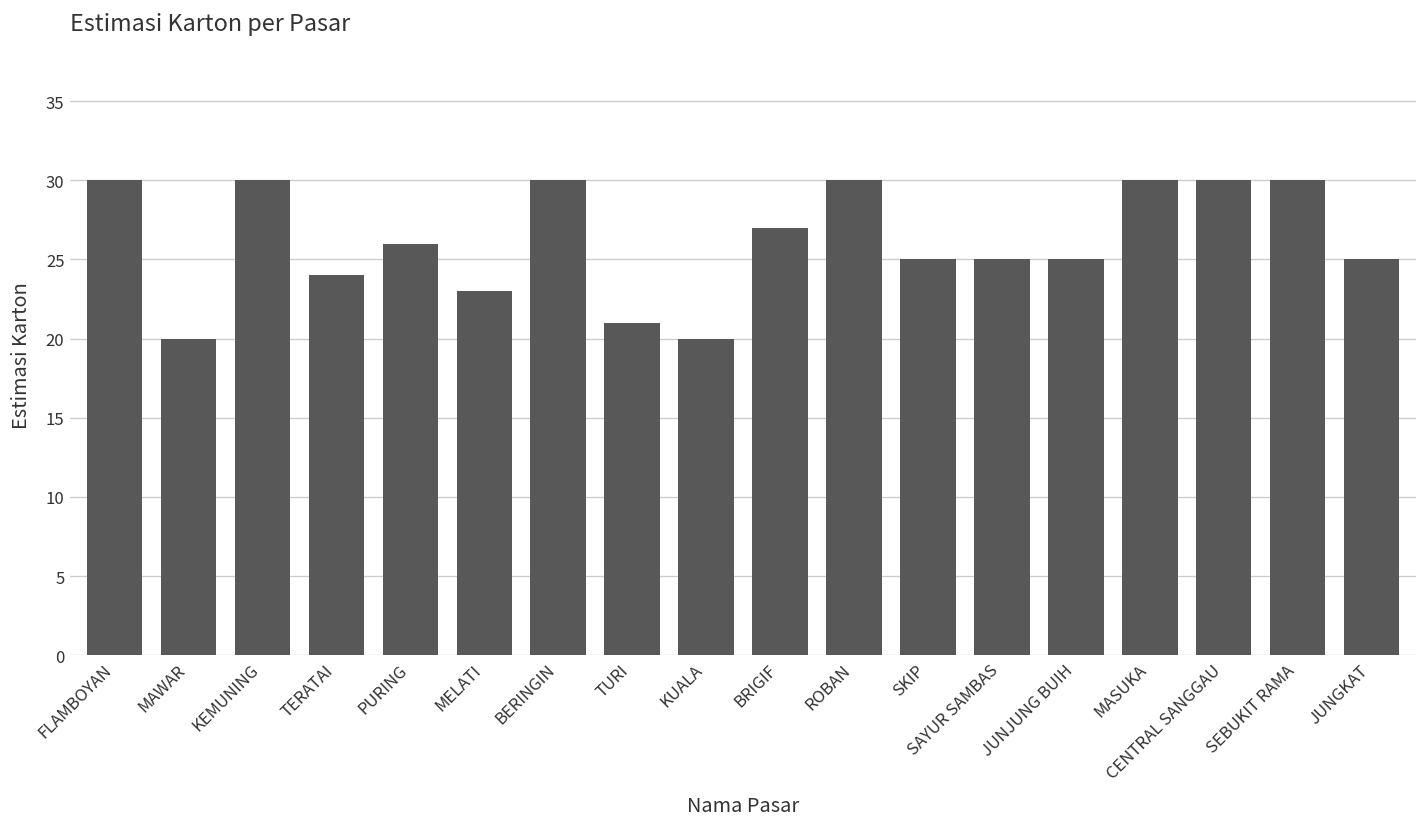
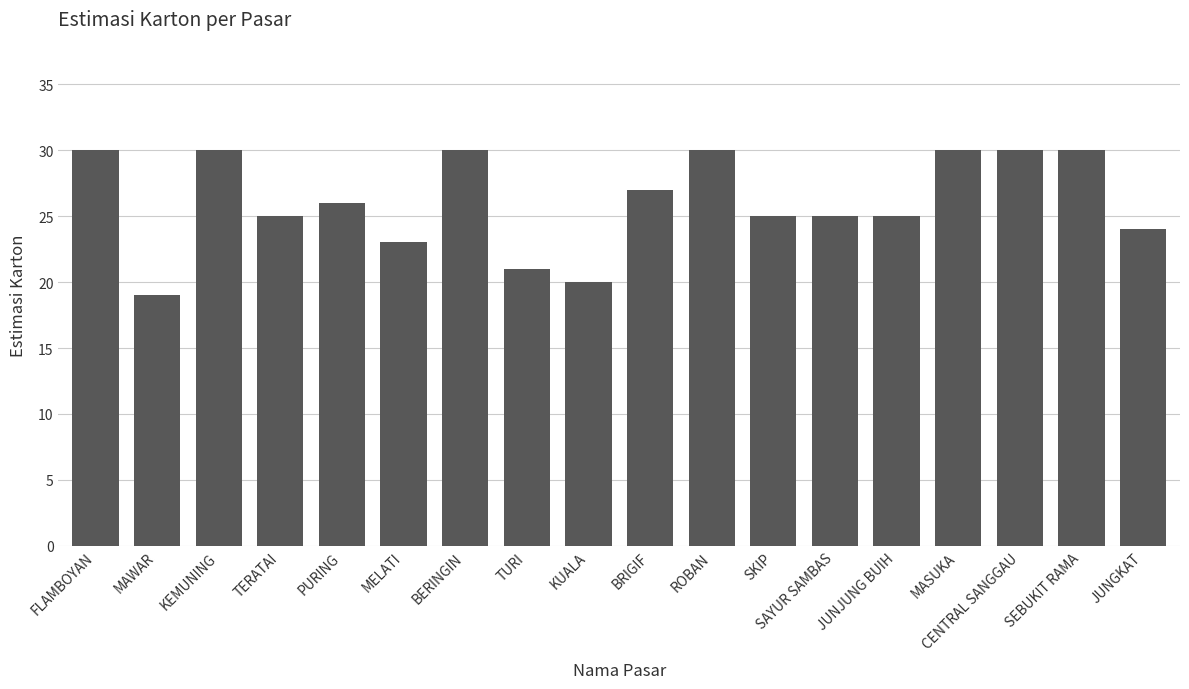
MAWAR: 20 -> 19
TERATAI: 24 -> 25
JUNGKAT: 25 -> 24
